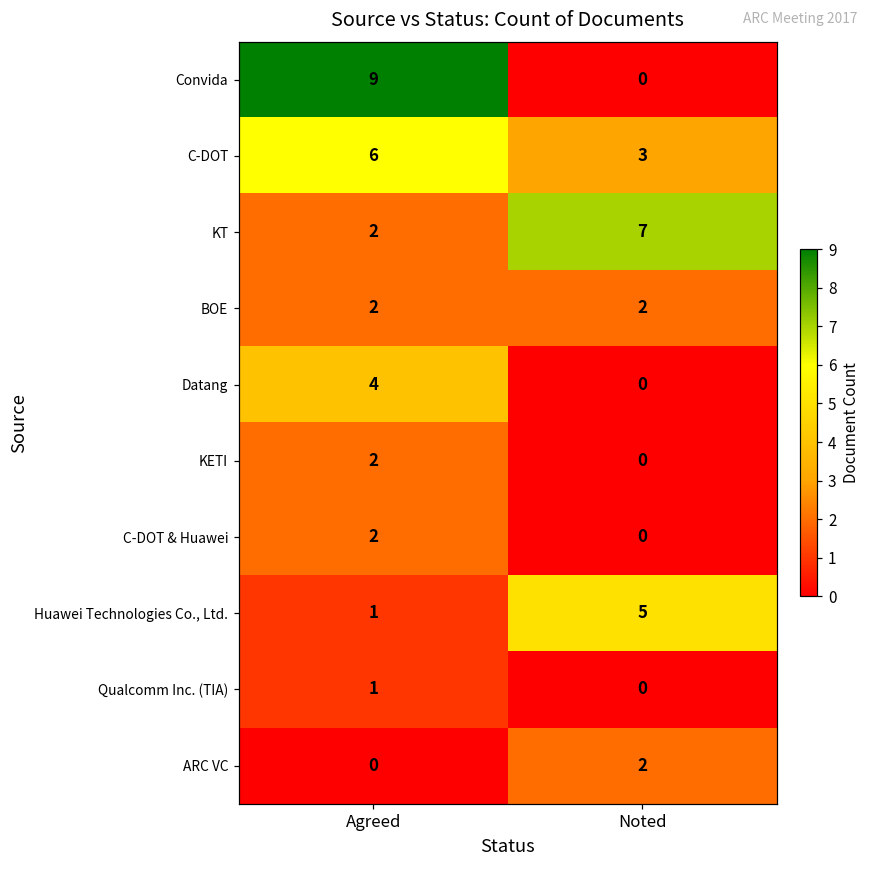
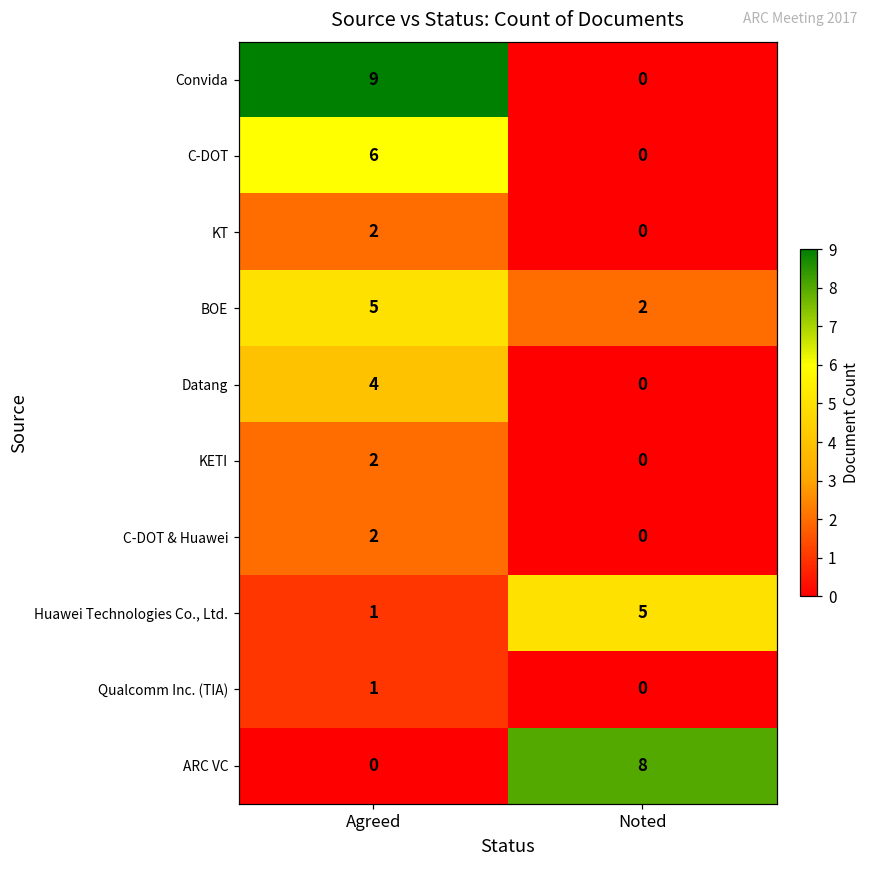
C-DOT, Noted: 3 -> 0
KT, Noted: 7 -> 0
BOE, Agreed: 2 -> 5
ARC VC, Noted: 2 -> 8
